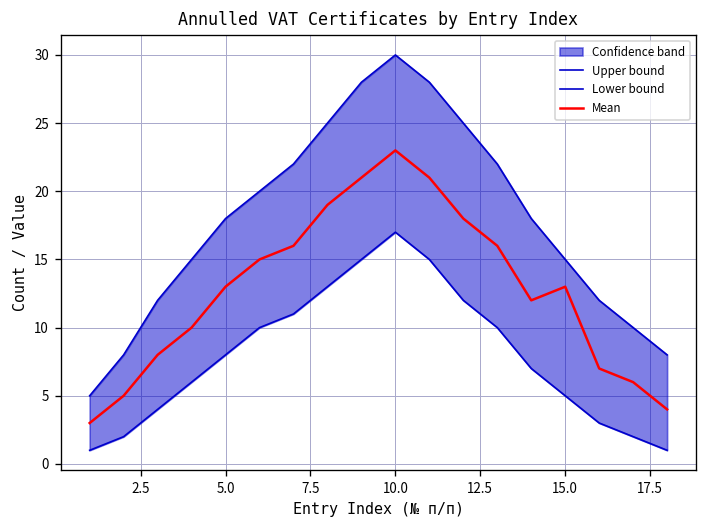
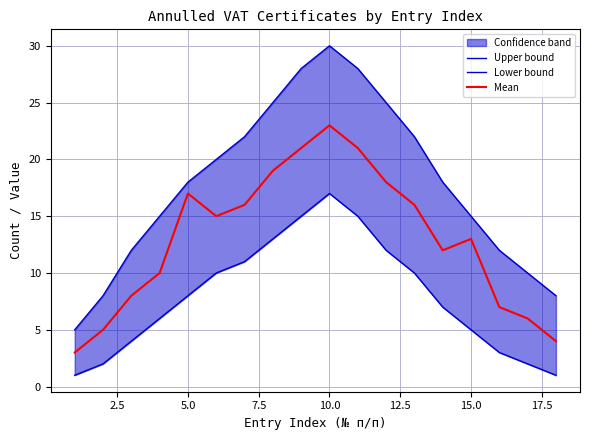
Mean, 5.0: 13 -> 17
